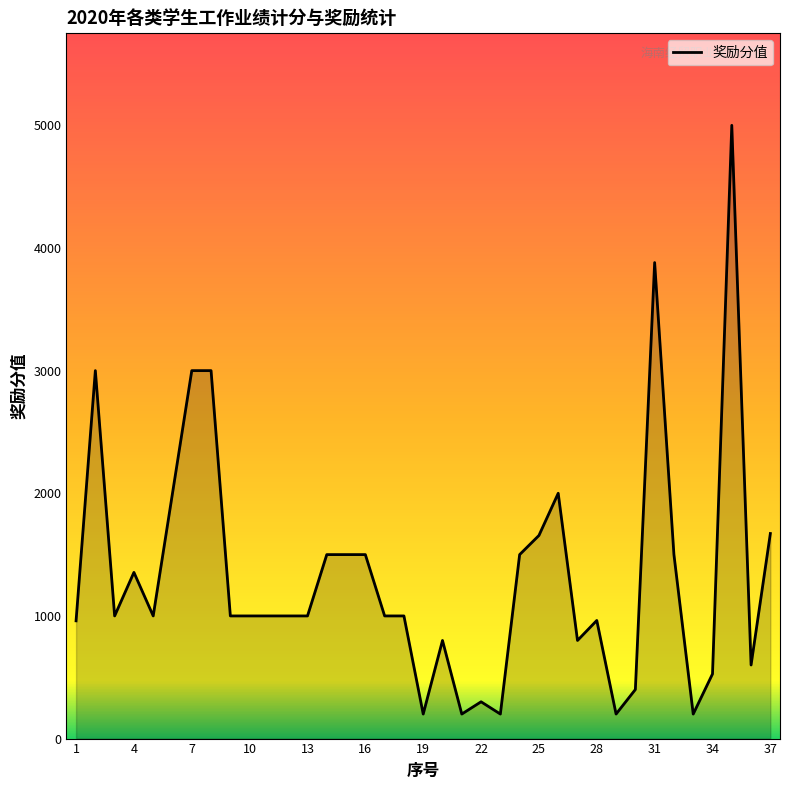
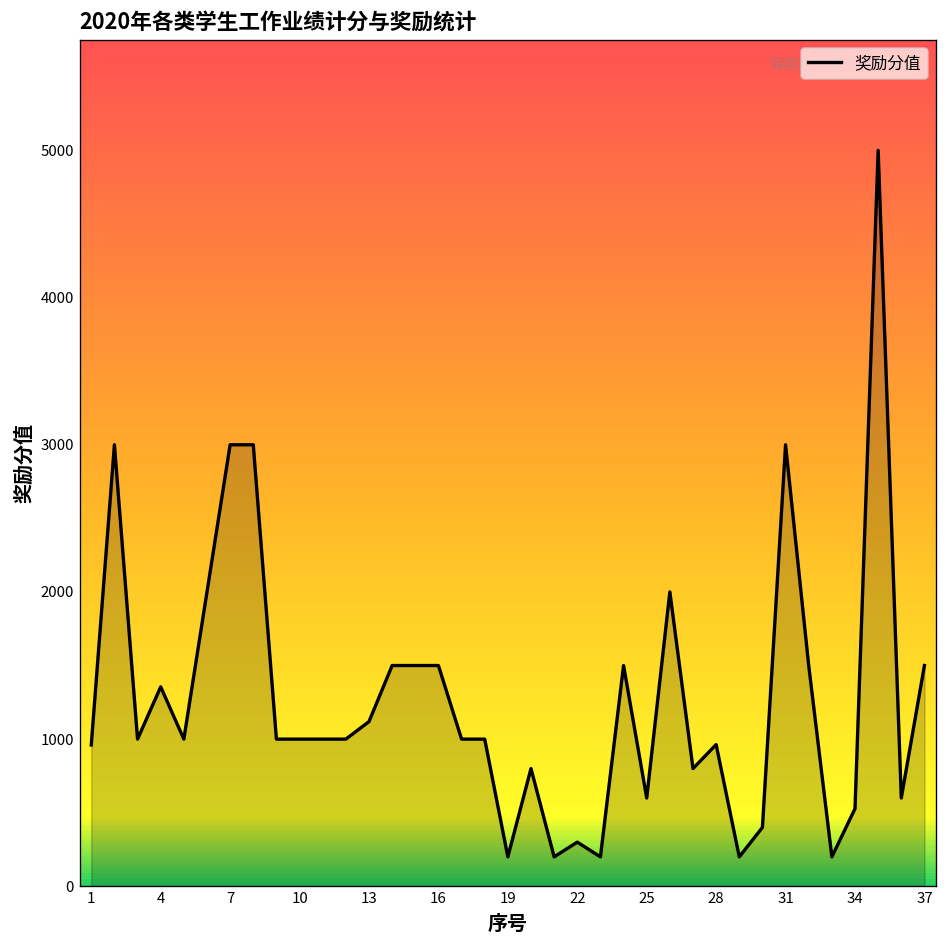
13: 1000 -> 1120
25: 1660 -> 600
31: 3880 -> 3000
37: 1670 -> 1500
